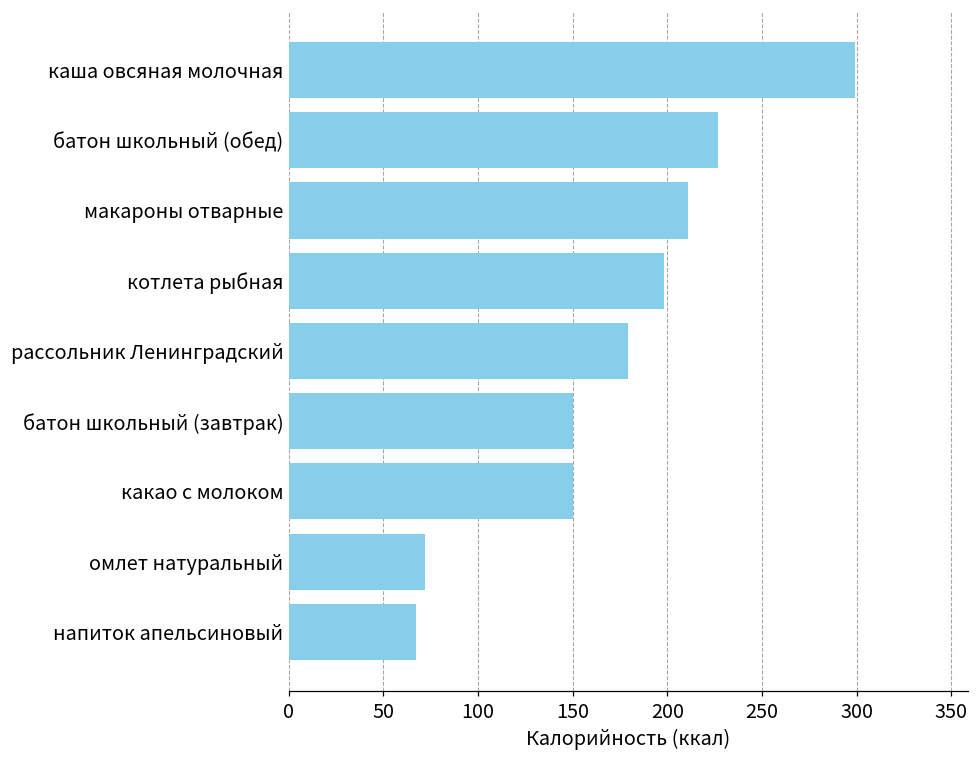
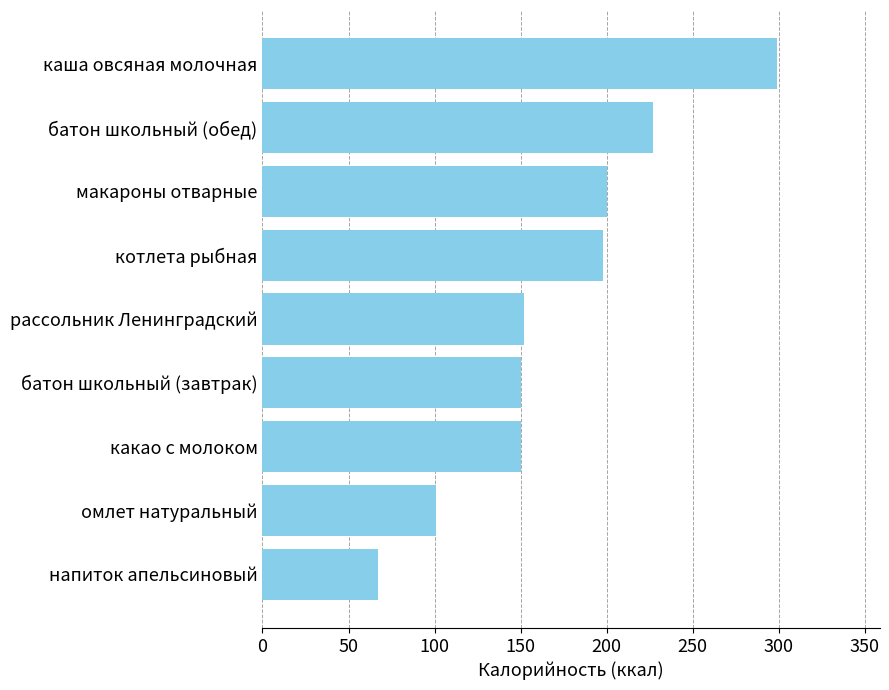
макароны отварные: 211 -> 200
рассольник Ленинградский: 179 -> 152
омлет натуральный: 72 -> 101
